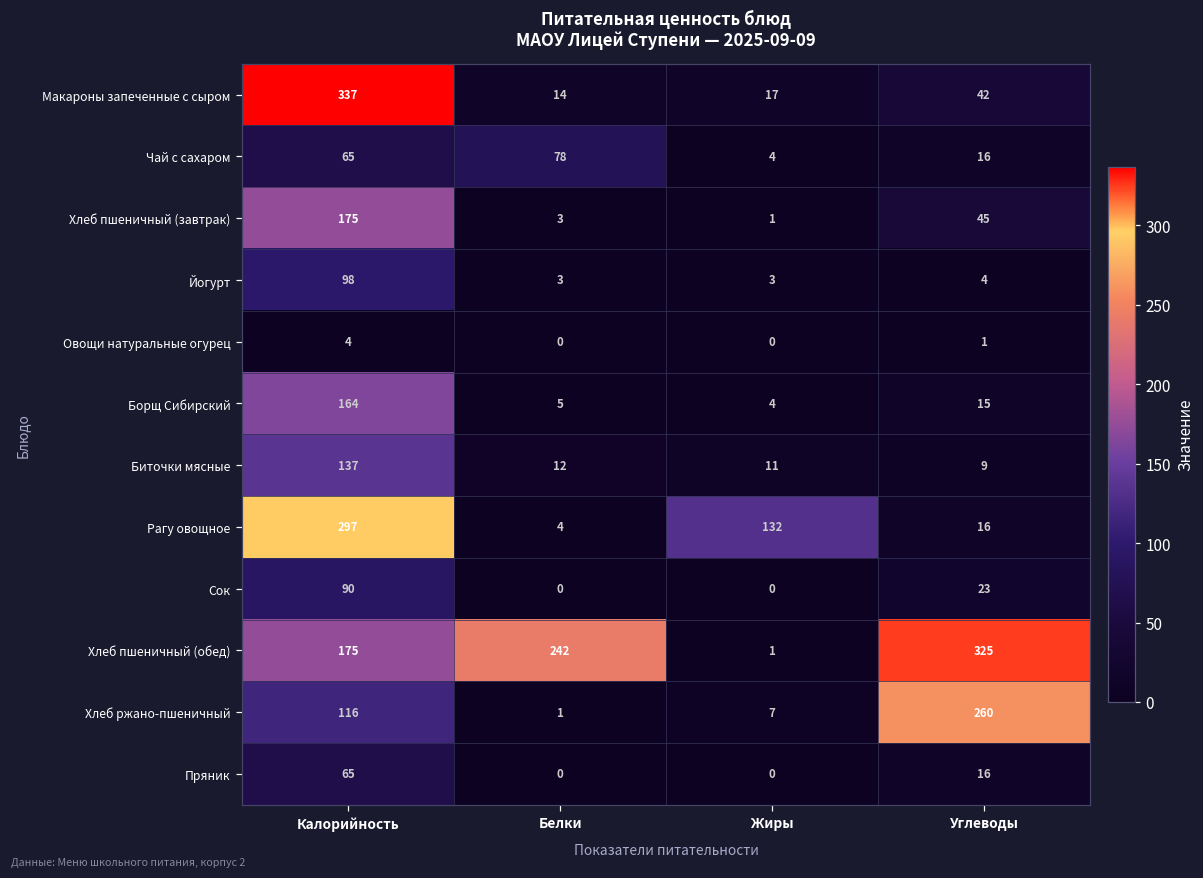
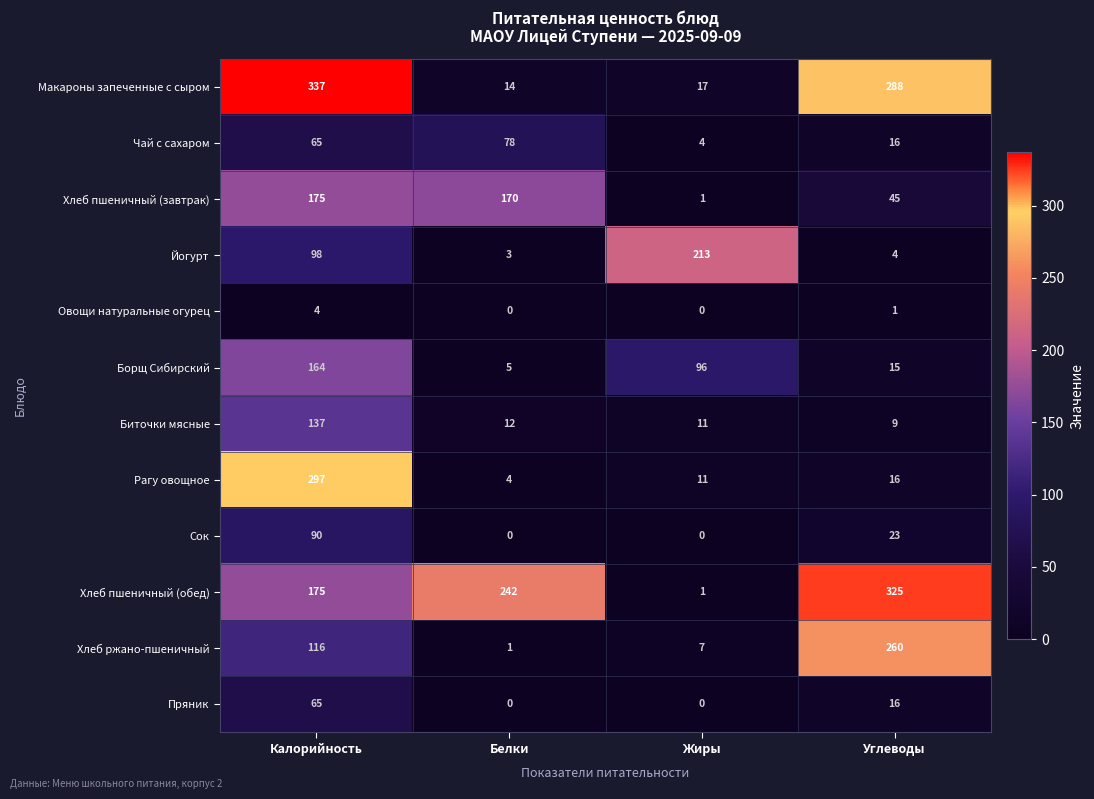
Макароны запеченные с сыром, Углеводы: 42 -> 288
Хлеб пшеничный (завтрак), Белки: 3 -> 170
Йогурт, Жиры: 3 -> 213
Борщ Сибирский, Жиры: 4 -> 96
Рагу овощное, Жиры: 132 -> 11
